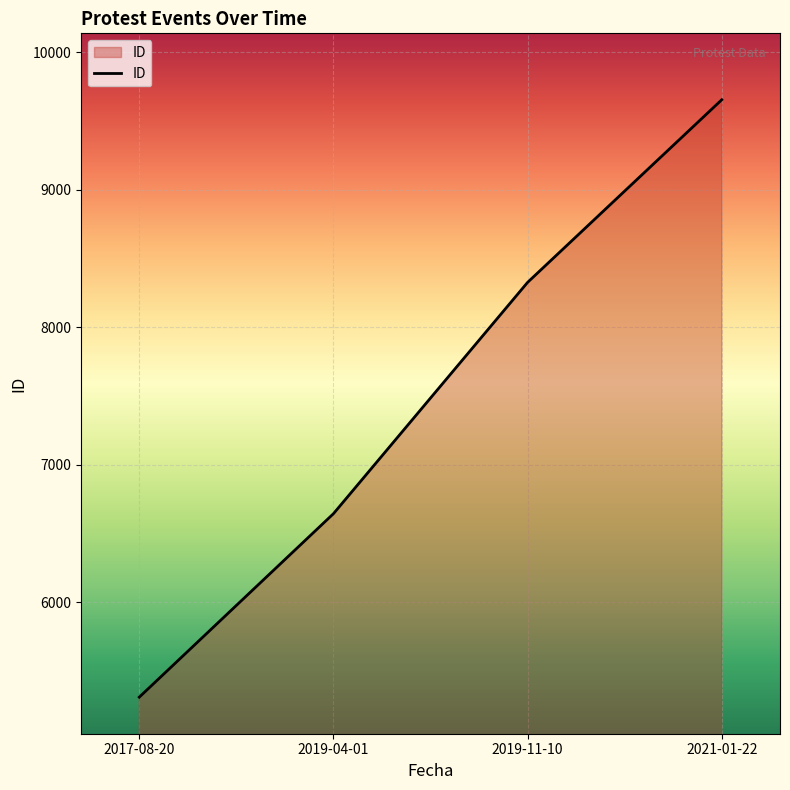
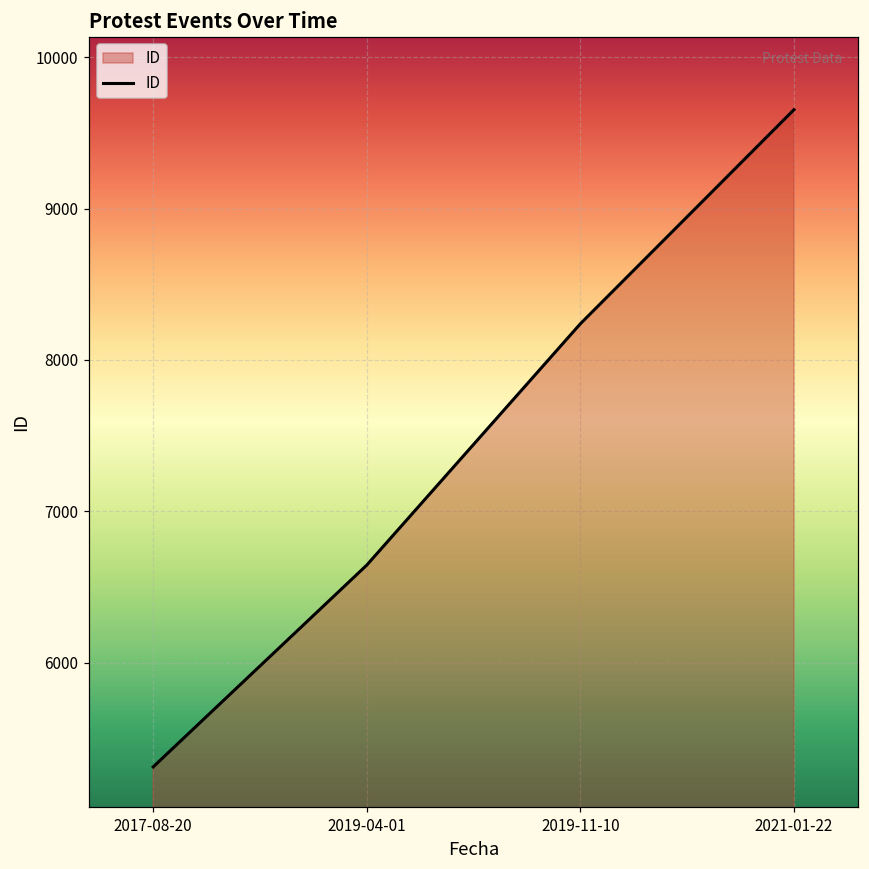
2019-11-10: 8330 -> 8240
